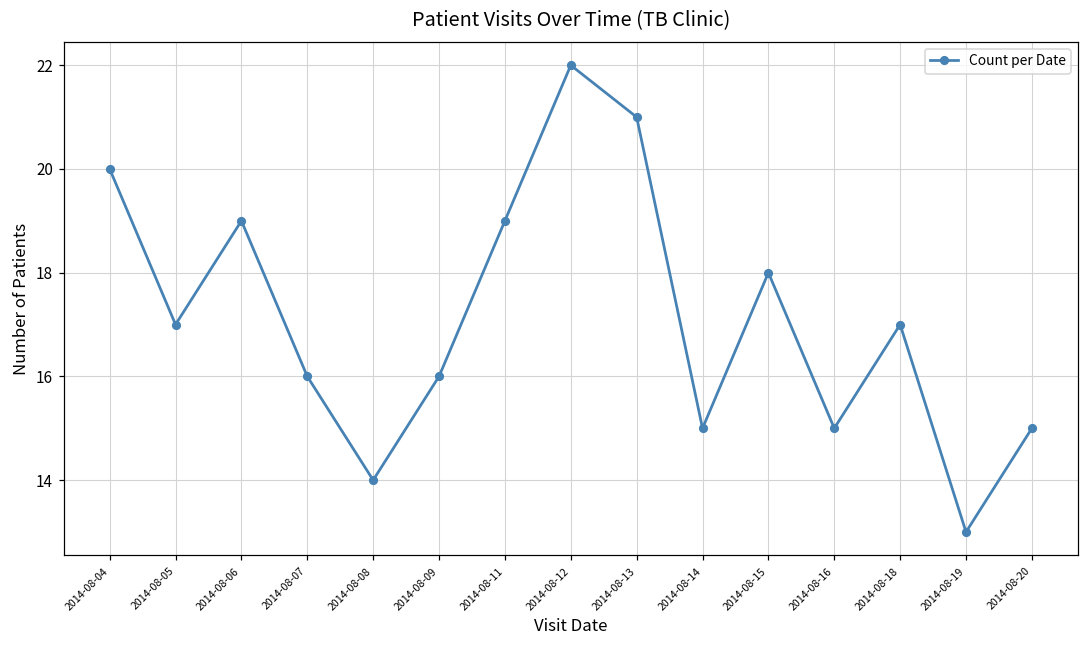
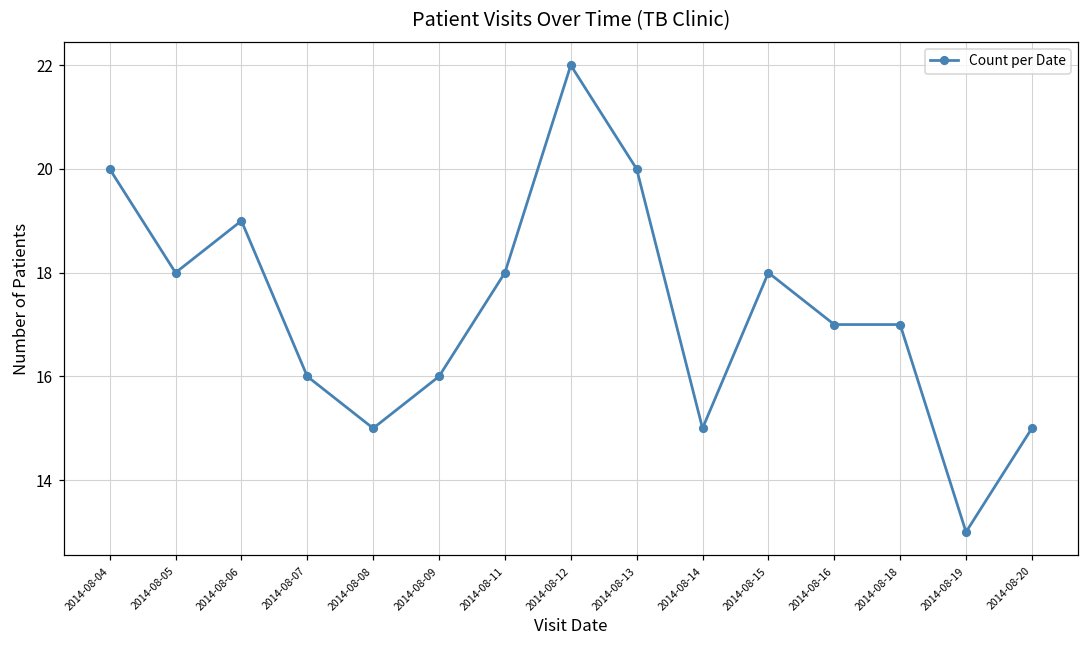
2014-08-05: 17 -> 18
2014-08-08: 14 -> 15
2014-08-11: 19 -> 18
2014-08-13: 21 -> 20
2014-08-16: 15 -> 17
